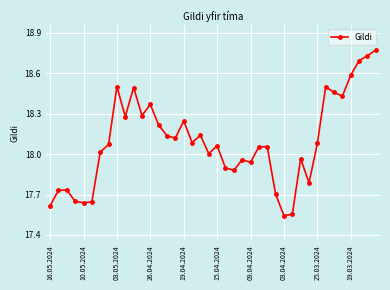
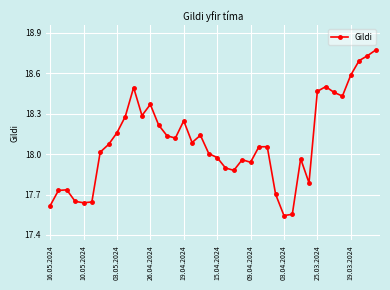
03.05.2024: 18.50 -> 18.16
15.04.2024: 18.06 -> 17.97
25.03.2024: 18.08 -> 18.47
